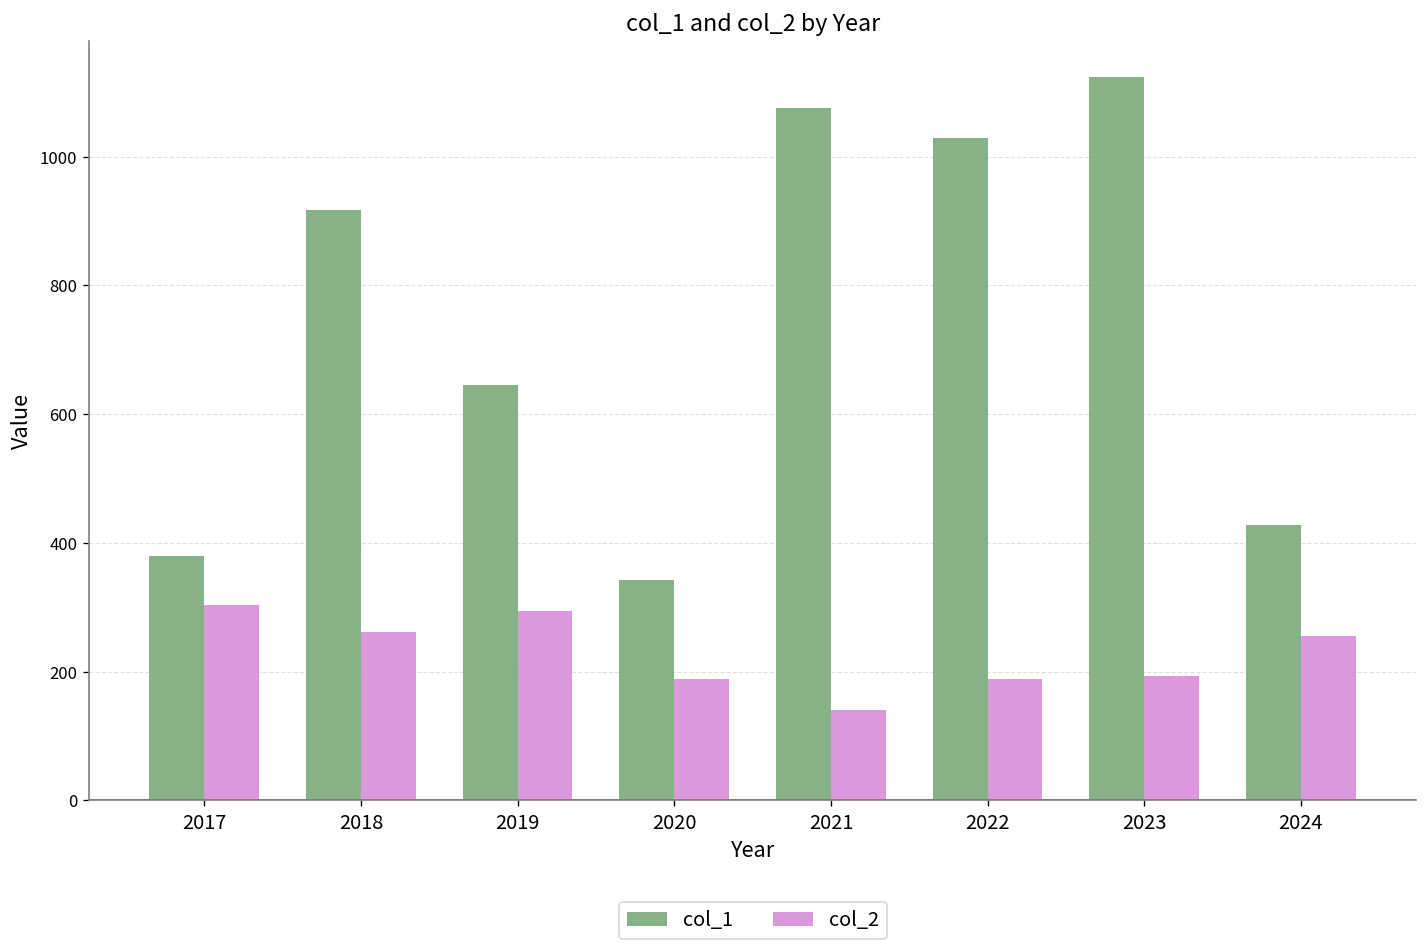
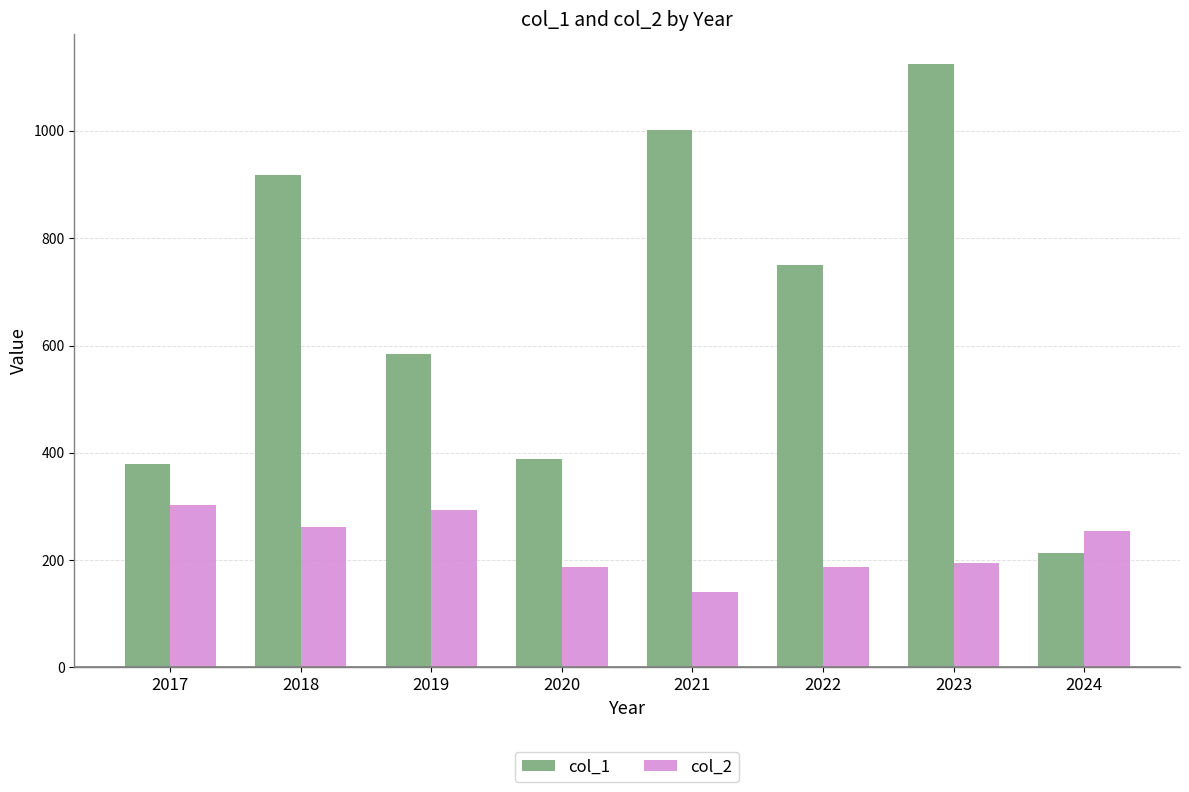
col_1, 2019: 650 -> 580
col_1, 2020: 340 -> 390
col_1, 2021: 1080 -> 1000
col_1, 2022: 1030 -> 750
col_1, 2024: 430 -> 210
